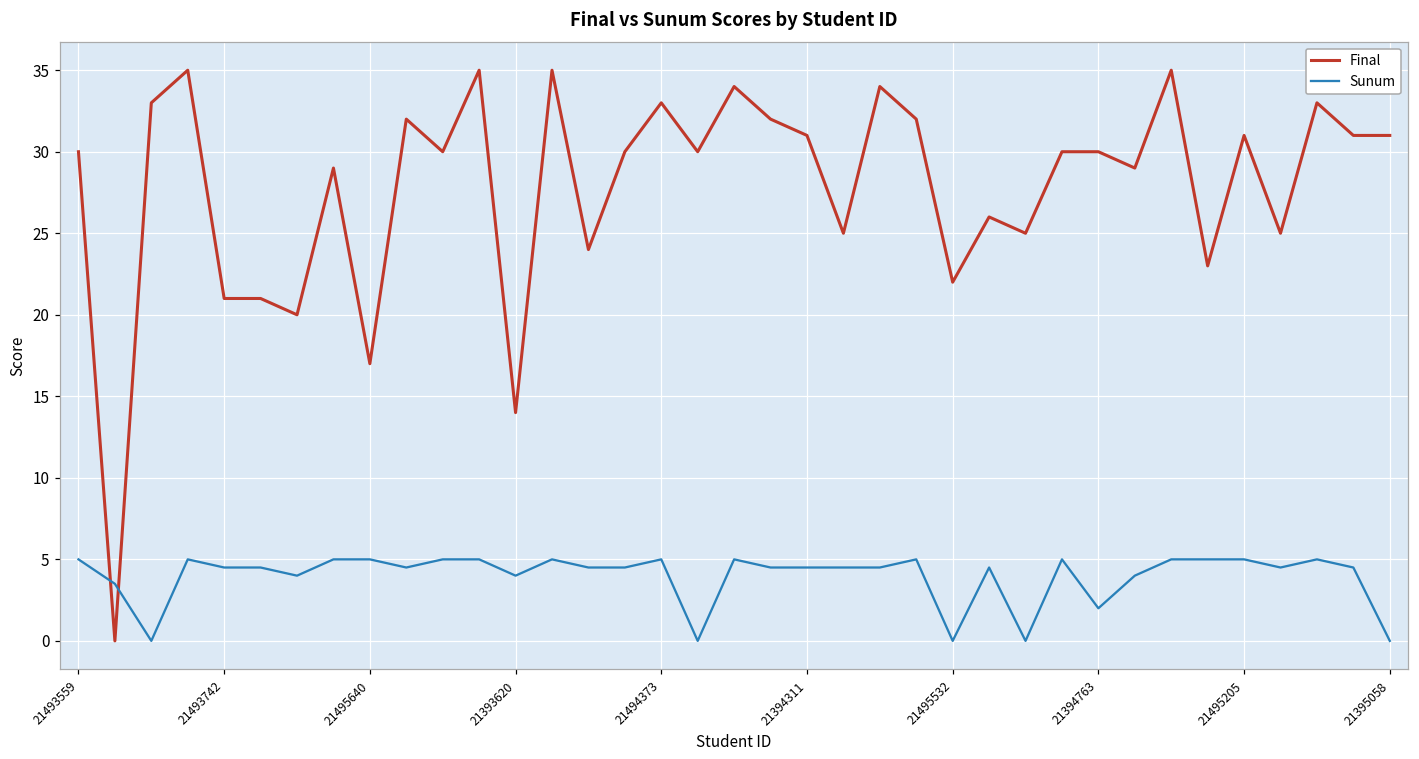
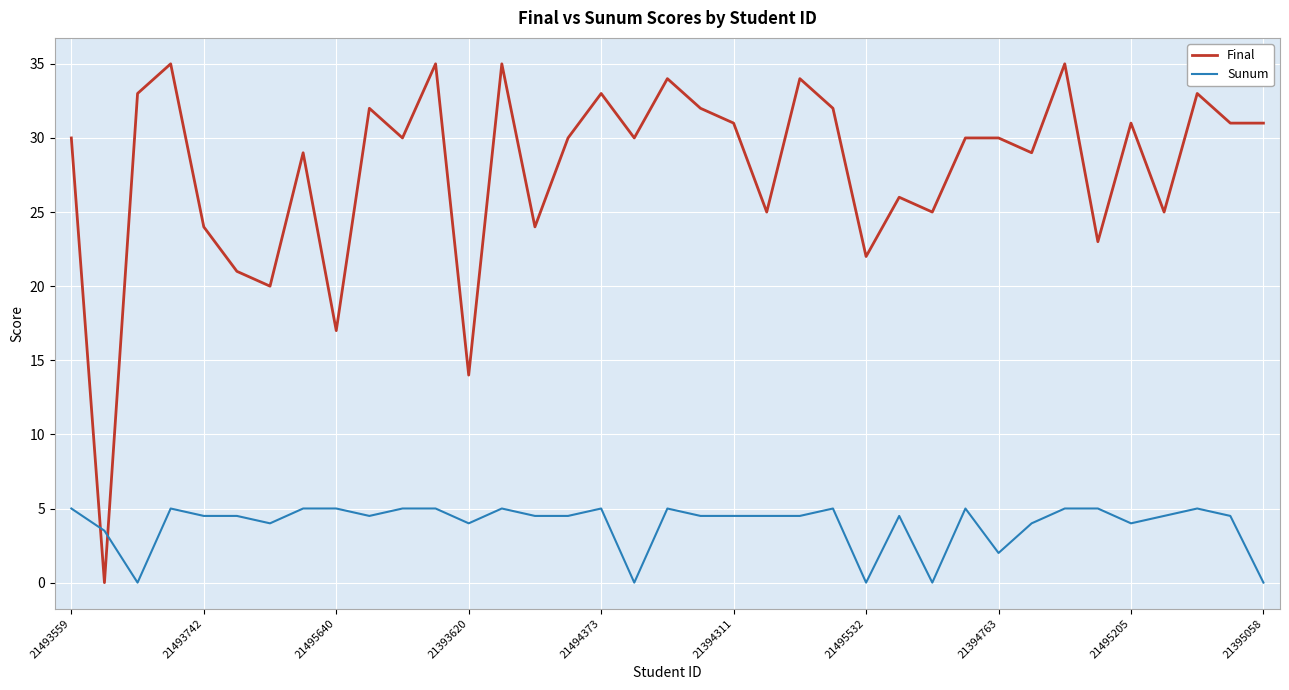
Final, 21493742: 21 -> 24
Sunum, 21495205: 5 -> 4
